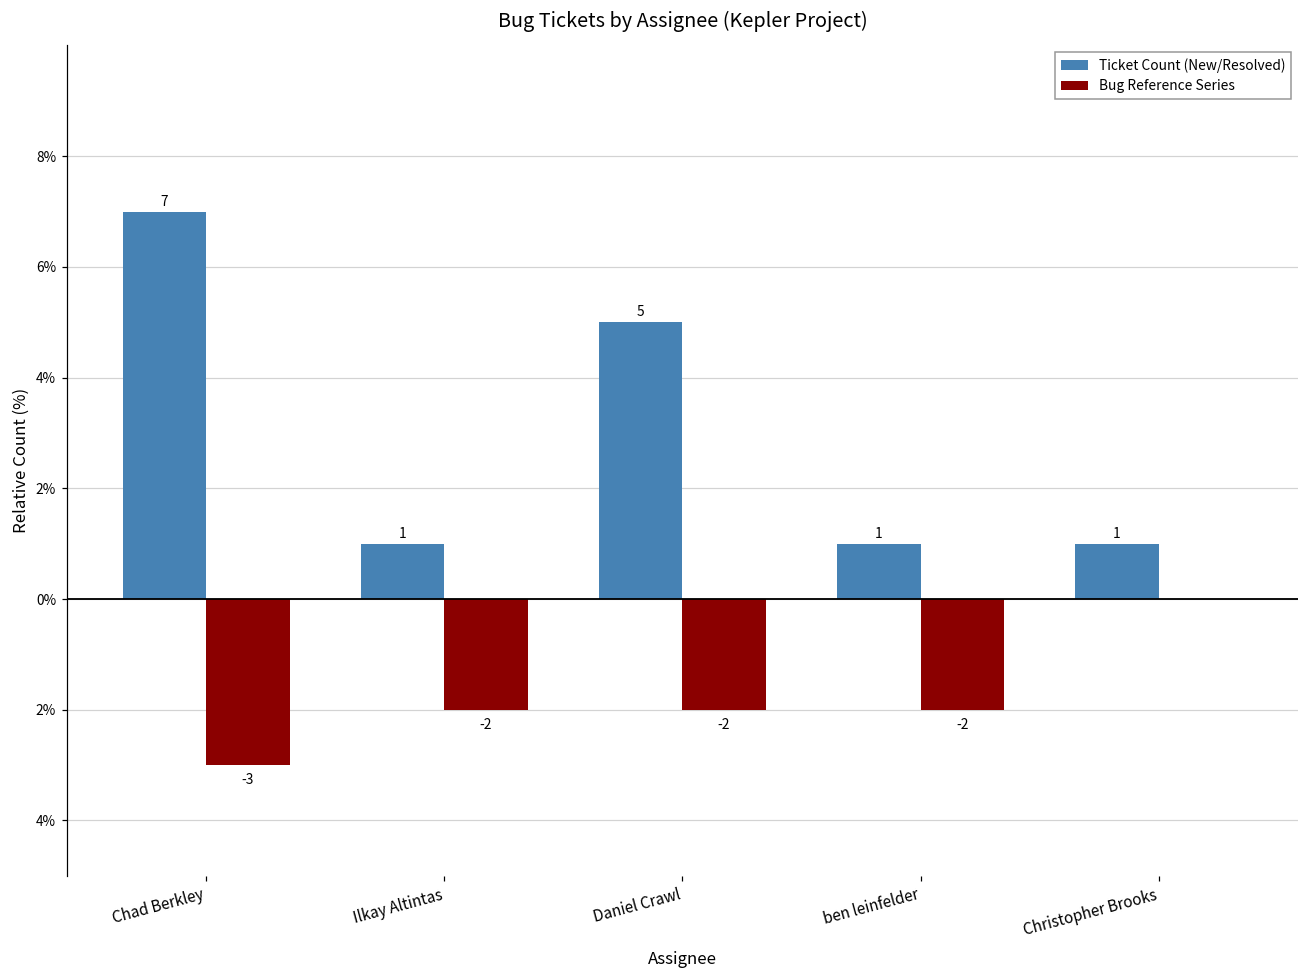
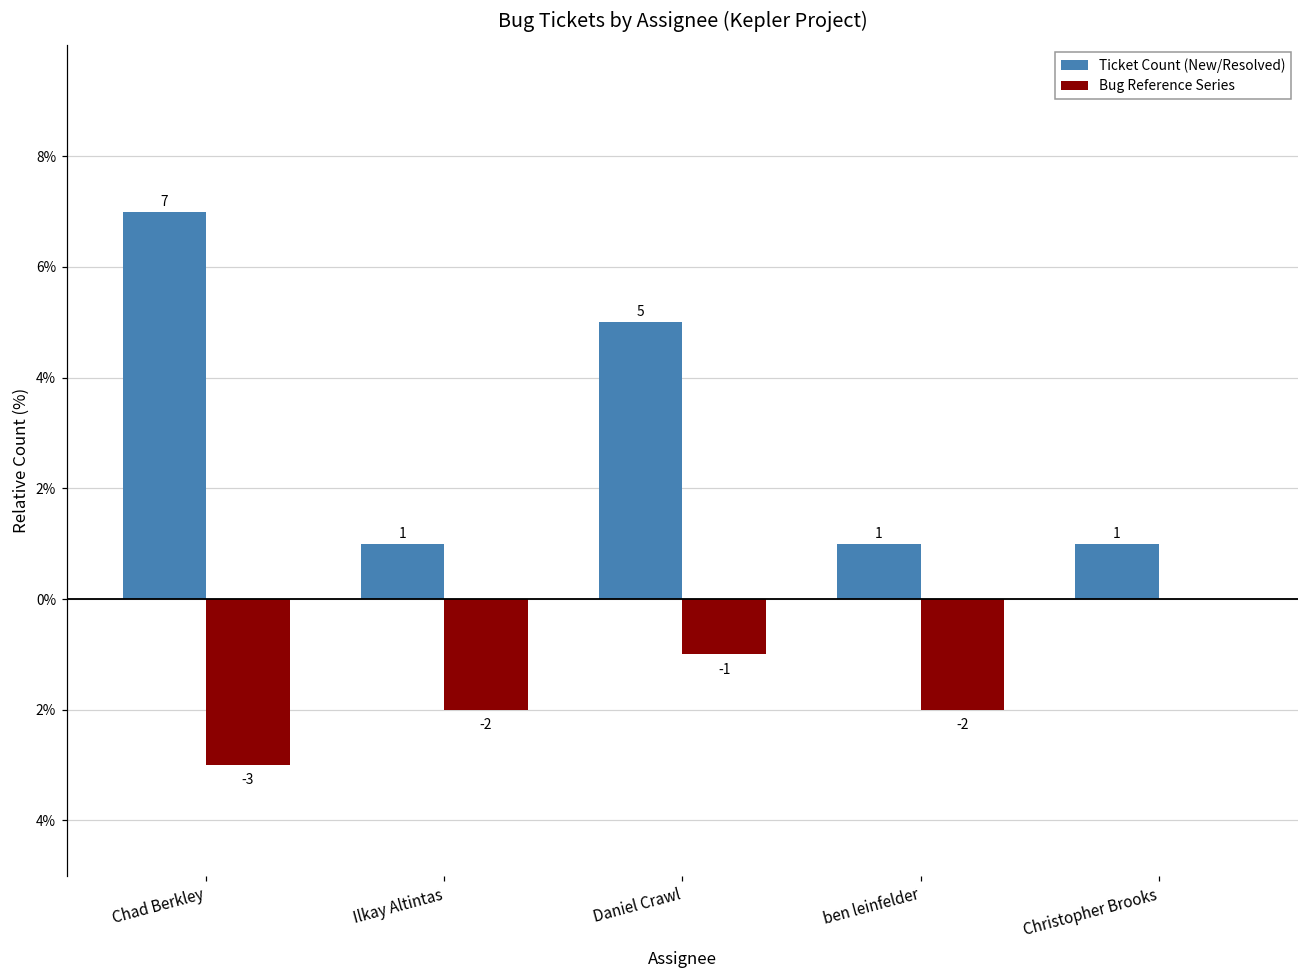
Bug Reference Series, Daniel Crawl: -2 -> -1
